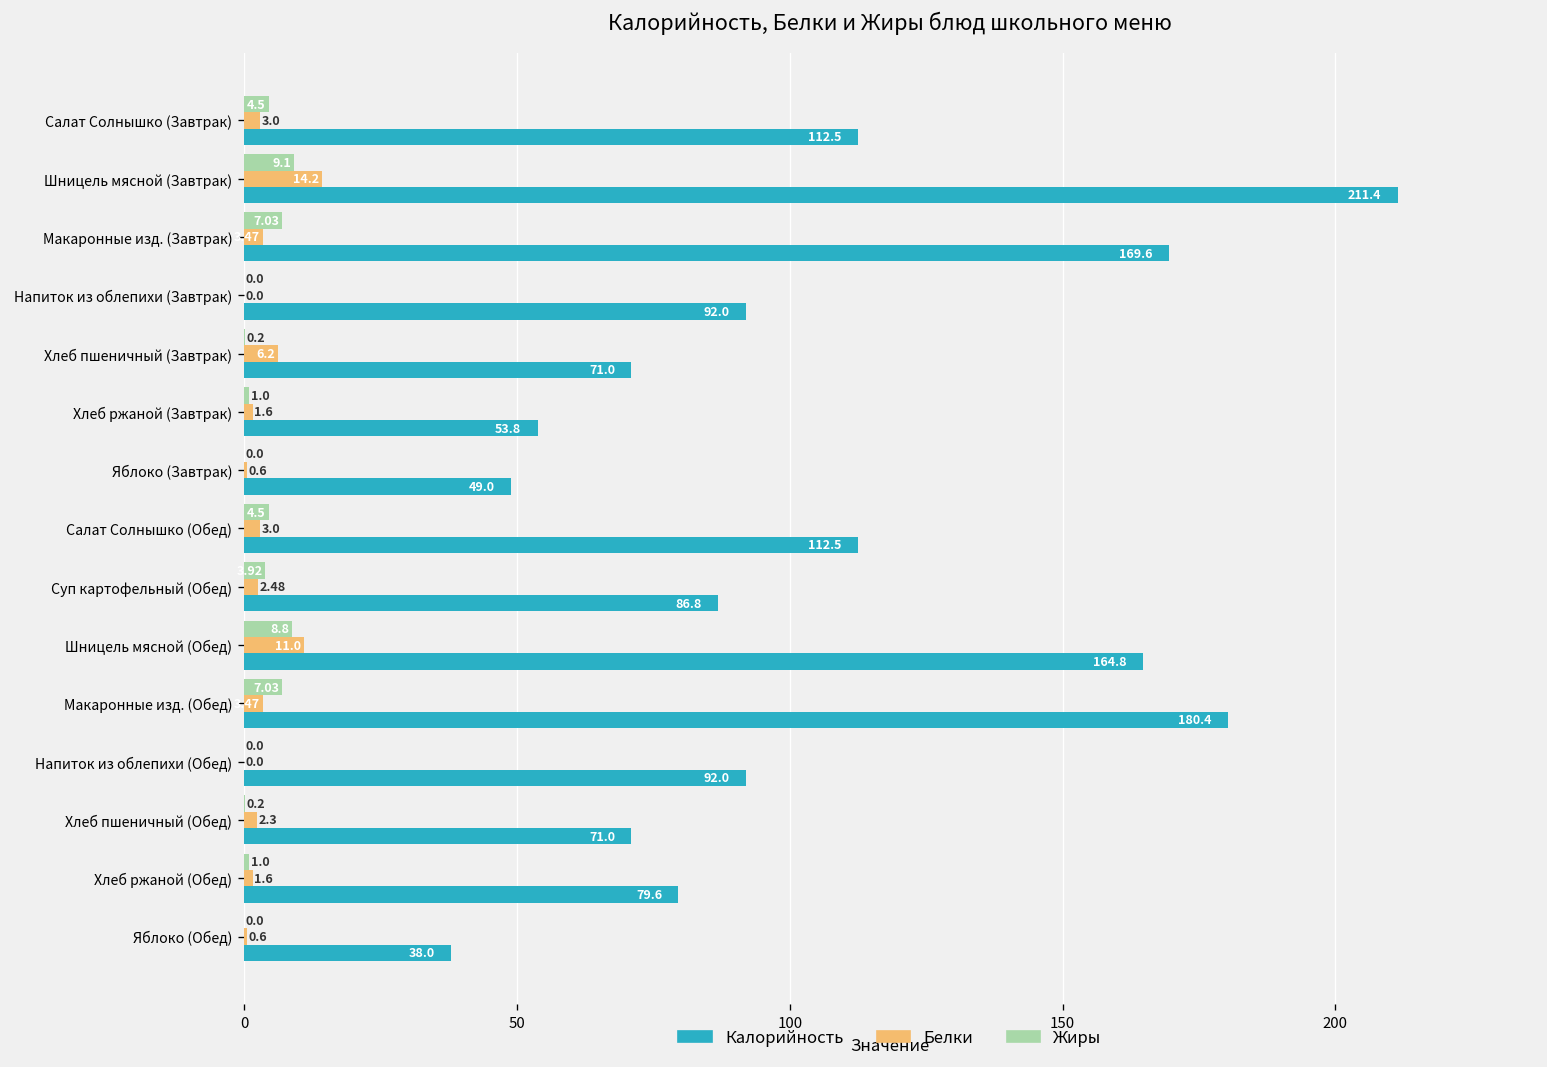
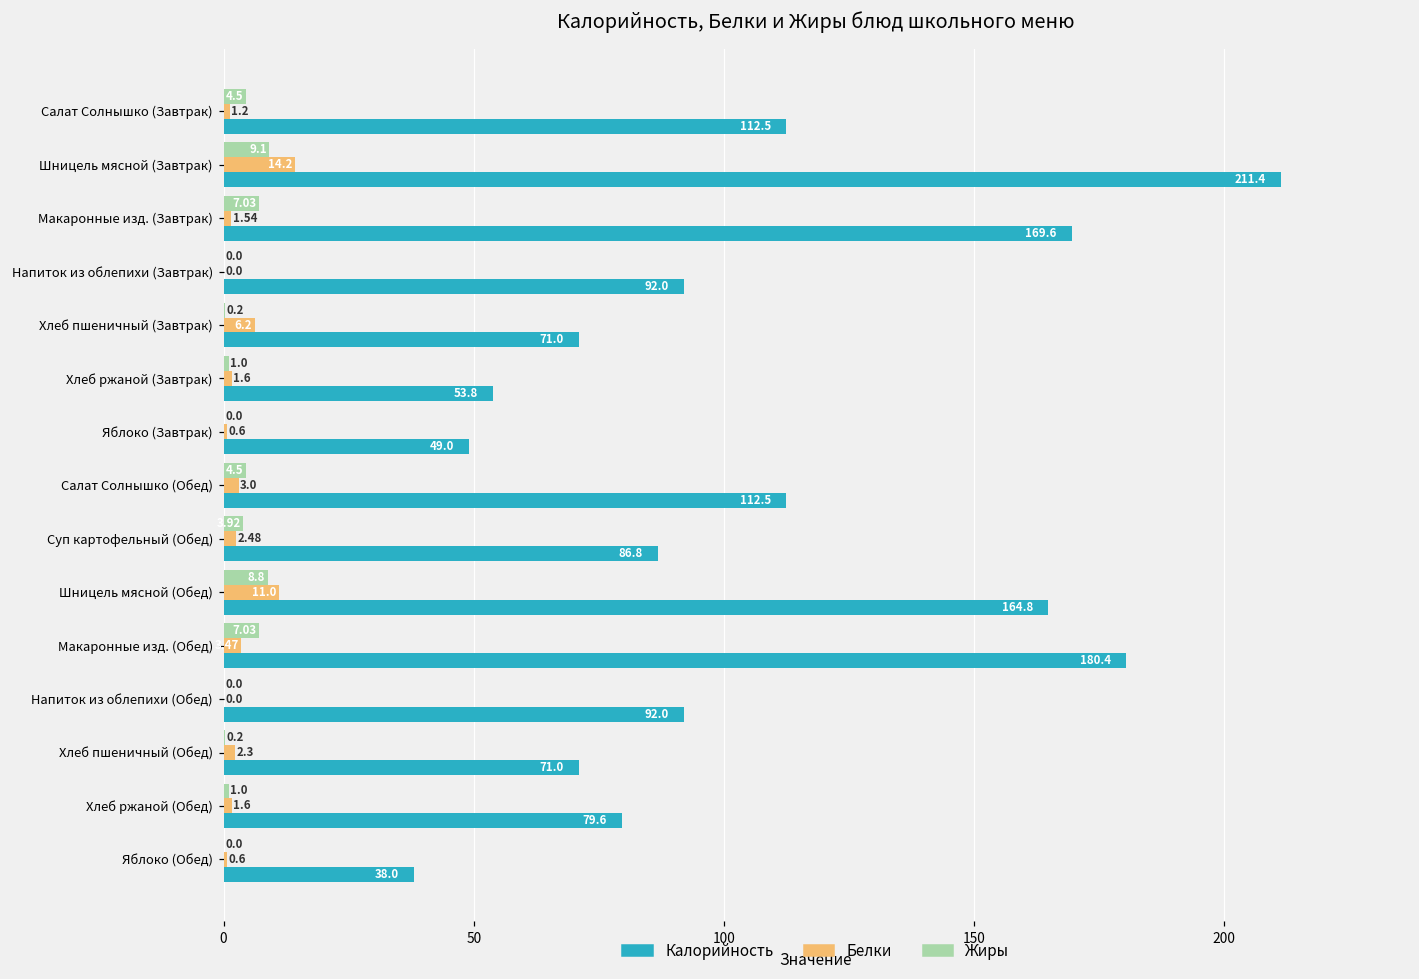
Белки, Салат Солнышко (Завтрак): 3.0 -> 1.2
Белки, Макаронные изд. (Завтрак): 3.47 -> 1.54
